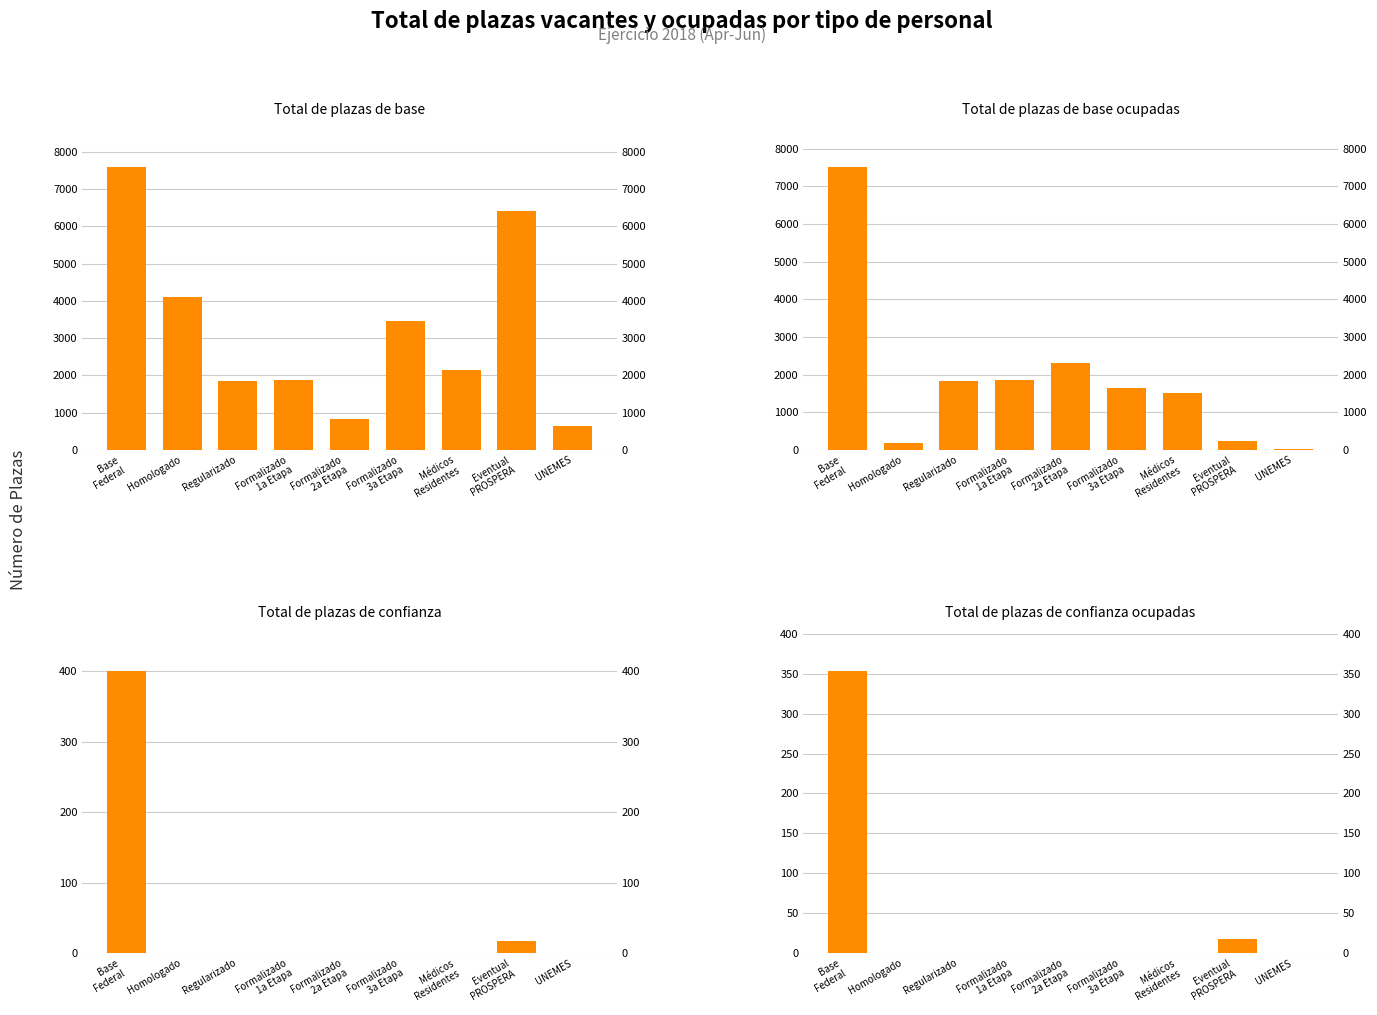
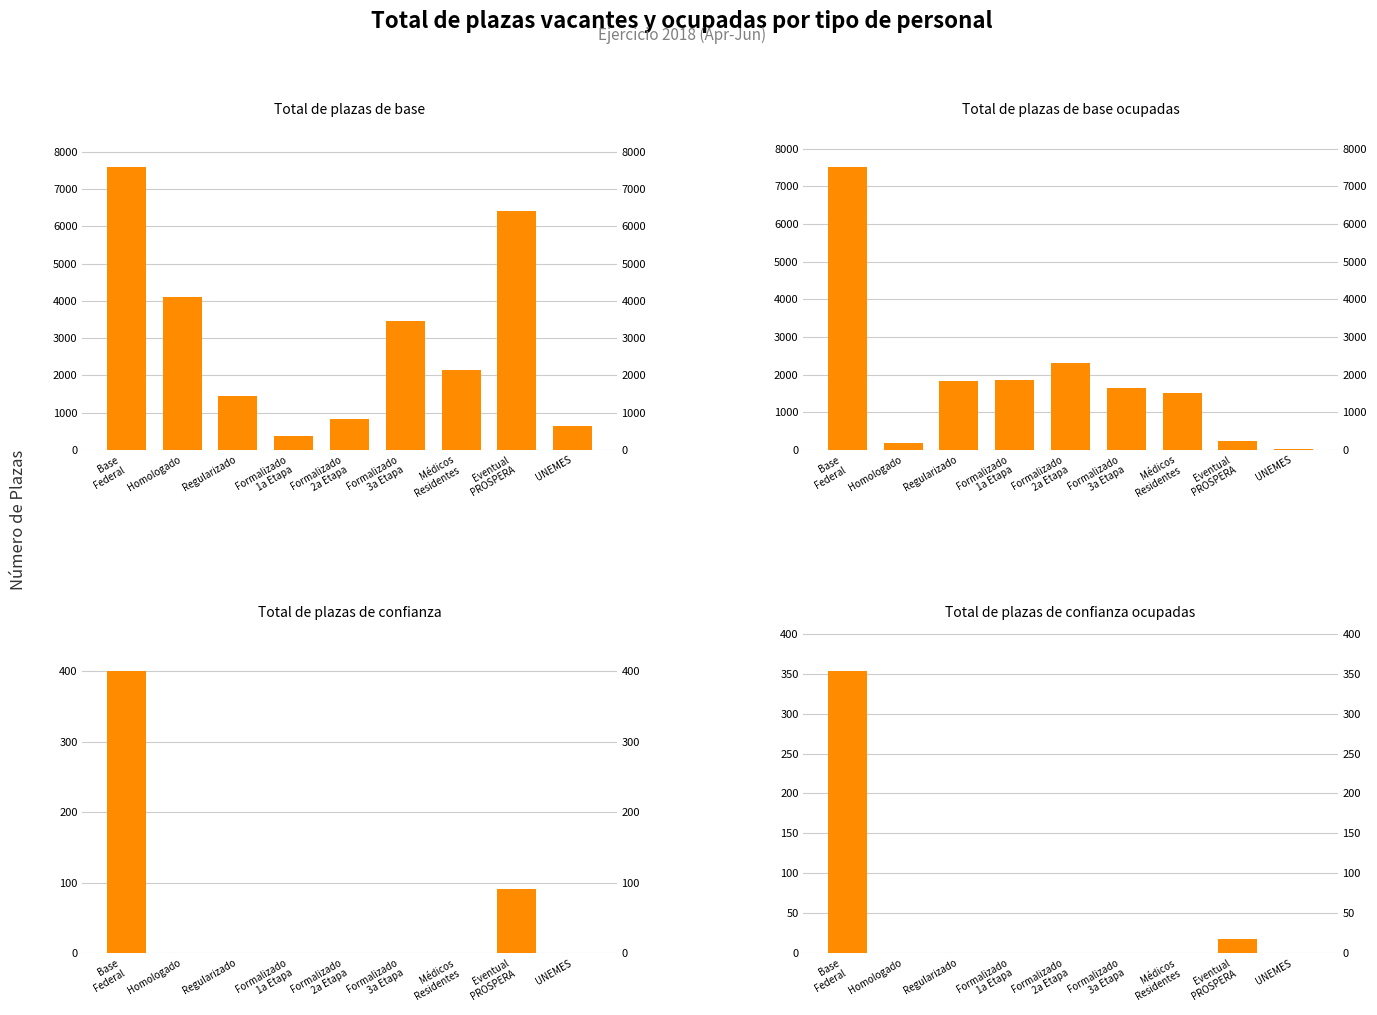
Total de plazas de base, Regularizado: 1800 -> 1400
Total de plazas de base, Formalizado 1a Etapa: 1900 -> 400
Total de plazas de confianza, Eventual PROSPERA: 20 -> 90
